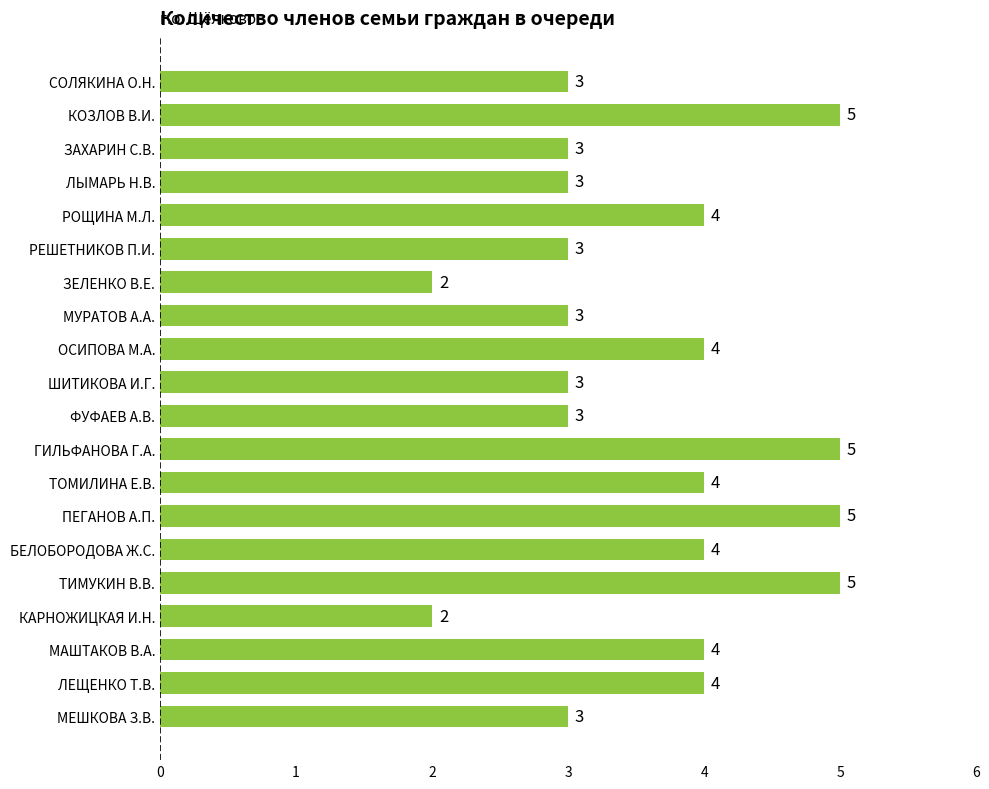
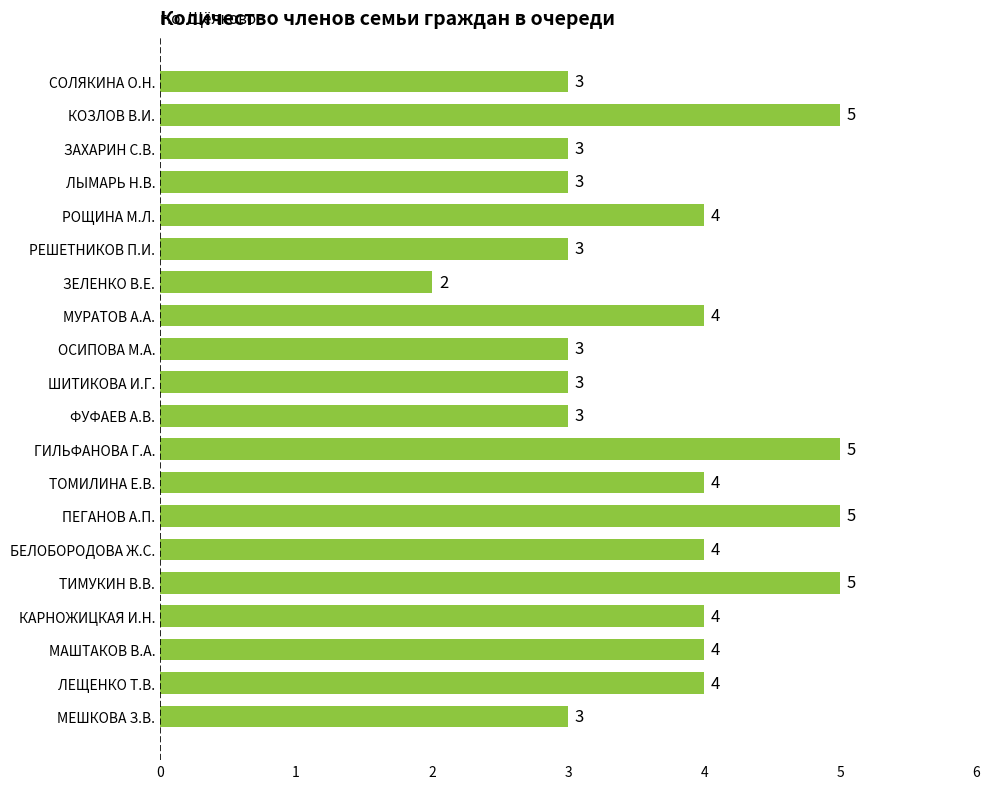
МУРАТОВ А.А.: 3 -> 4
ОСИПОВА М.А.: 4 -> 3
КАРНОЖИЦКАЯ И.Н.: 2 -> 4
